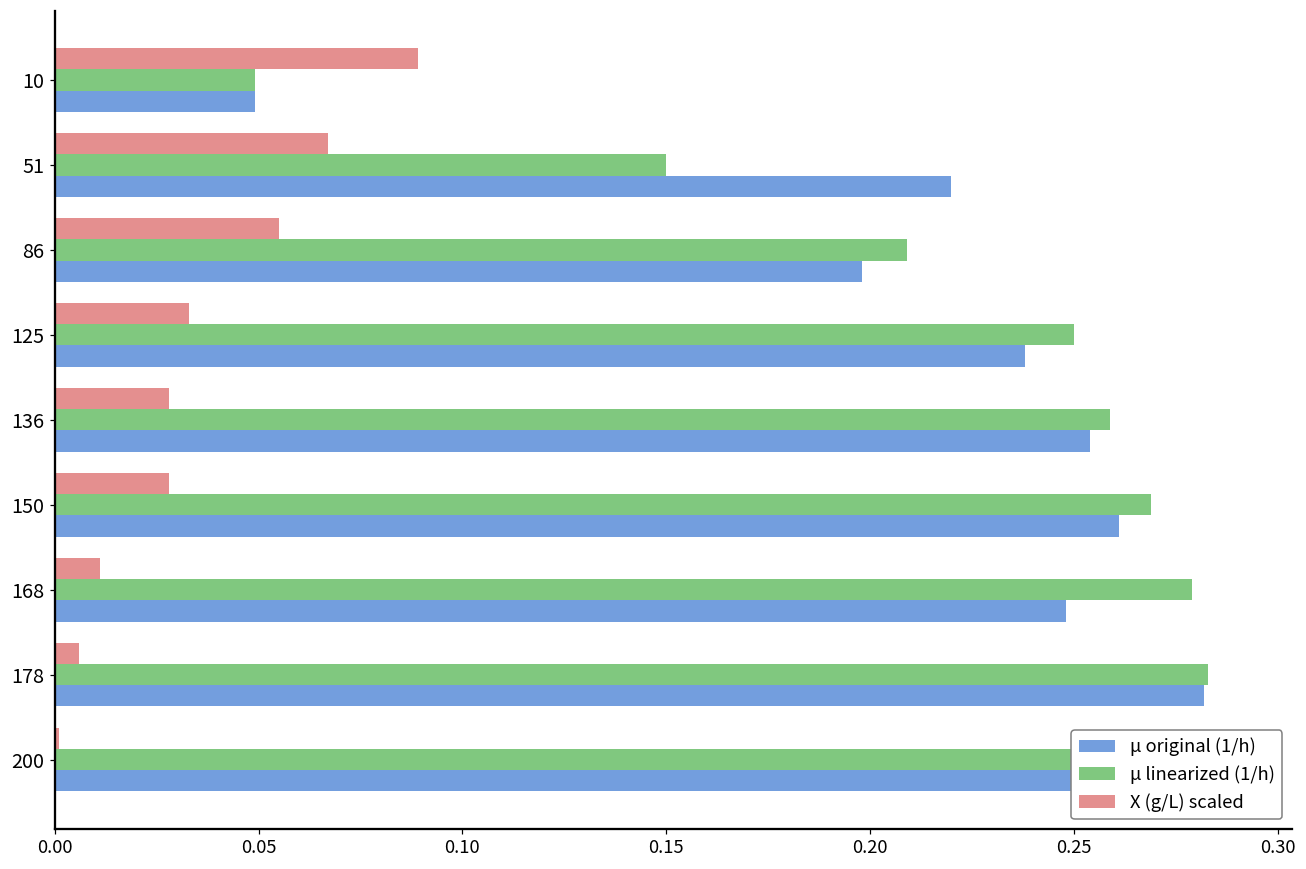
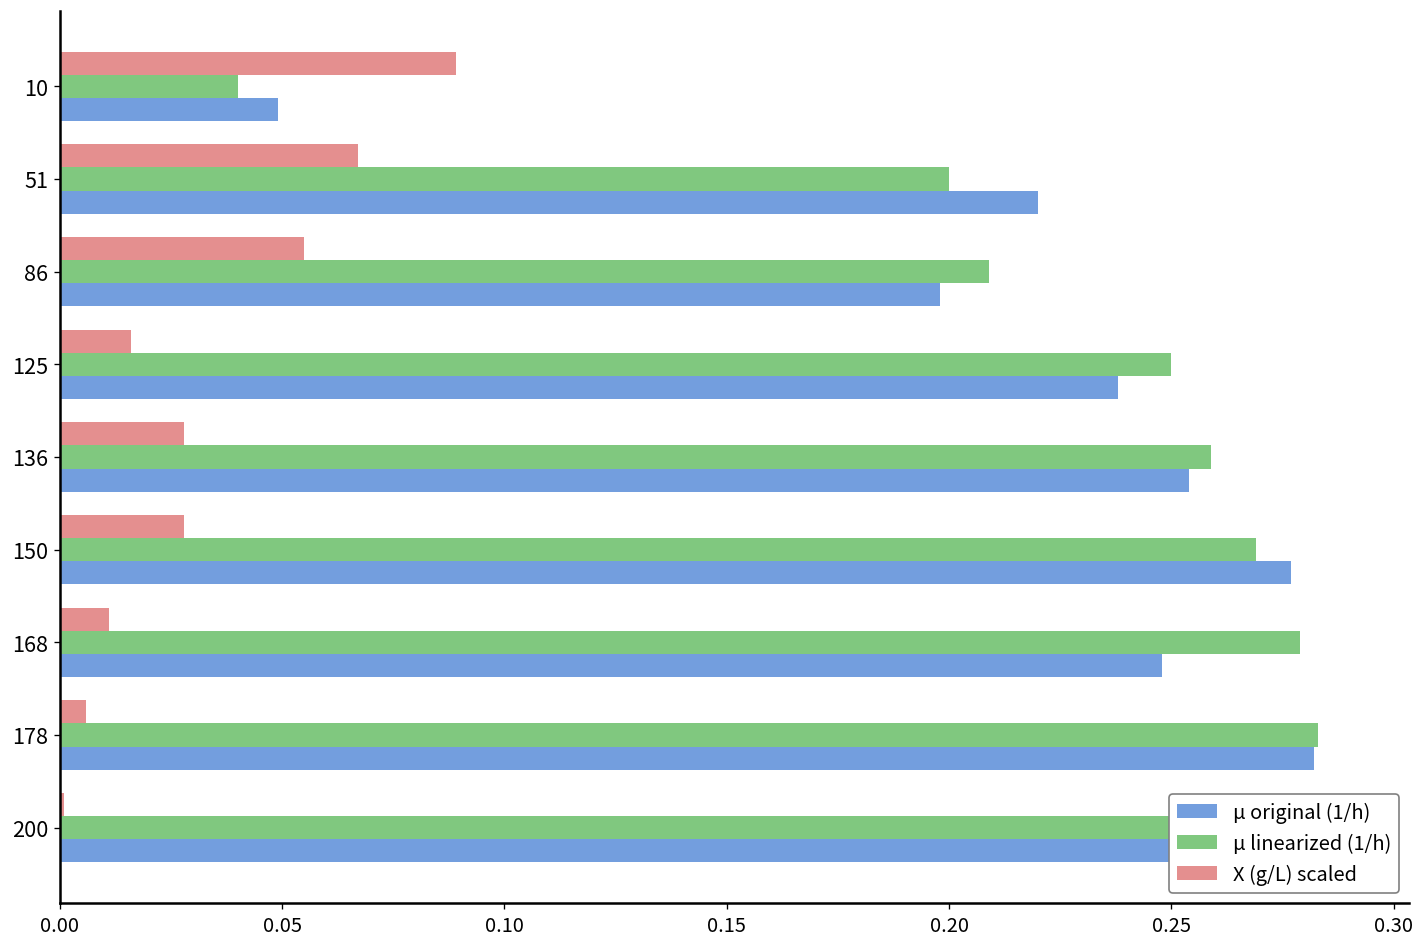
μ linearized (1/h), 10: 0.049 -> 0.040
μ linearized (1/h), 51: 0.15 -> 0.20
X (g/L) scaled, 125: 0.033 -> 0.016
μ original (1/h), 150: 0.261 -> 0.277
